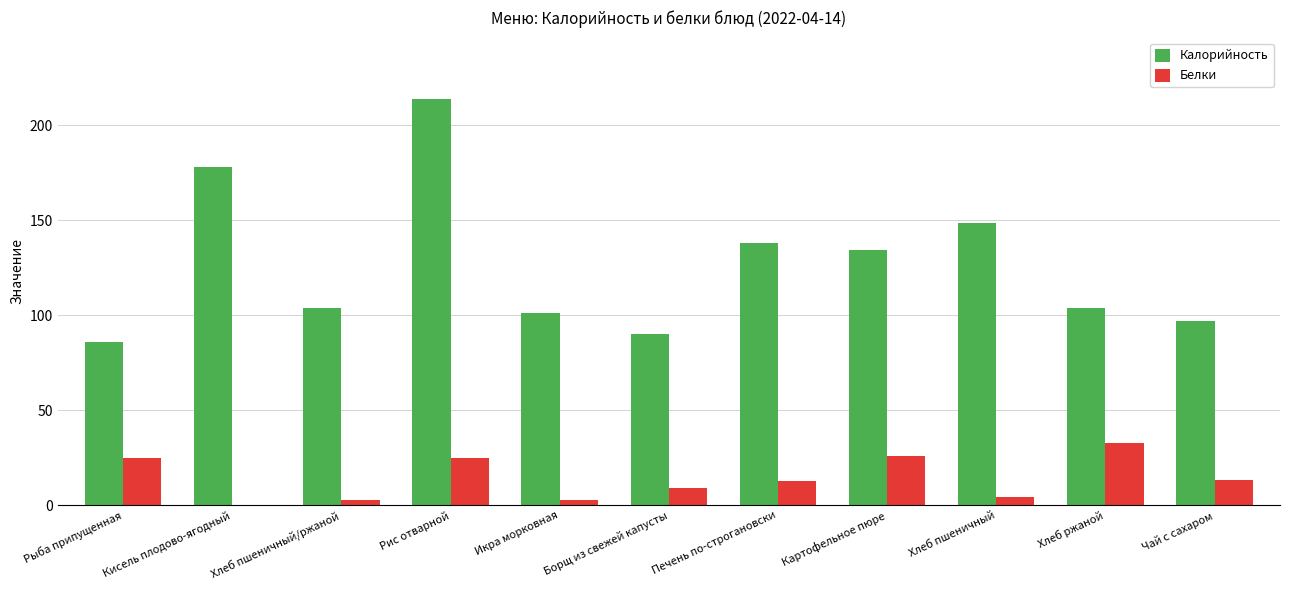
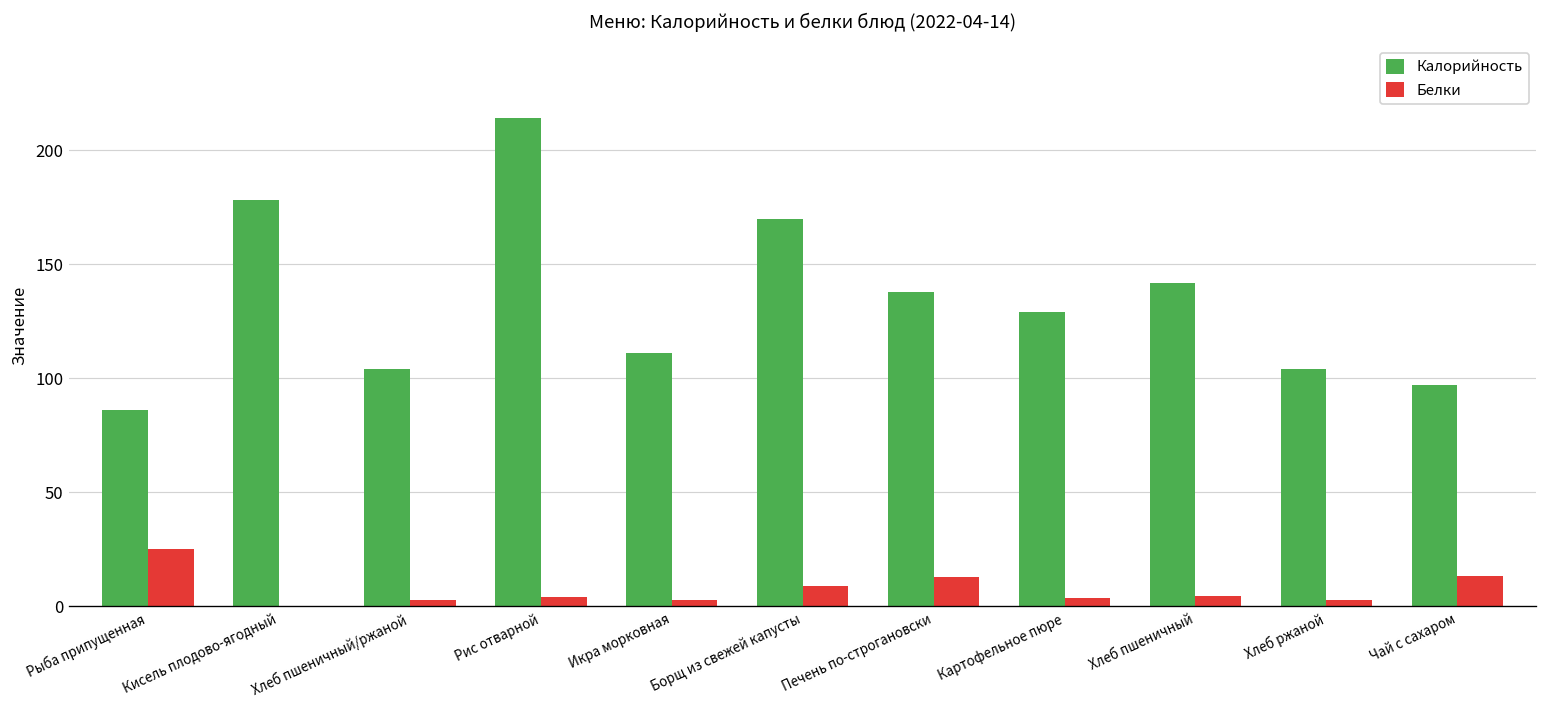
Белки, Рис отварной: 25 -> 4
Калорийность, Икра морковная: 101 -> 111
Калорийность, Борщ из свежей капусты: 90 -> 170
Калорийность, Картофельное пюре: 134 -> 129
Белки, Картофельное пюре: 26 -> 4
Калорийность, Хлеб пшеничный: 149 -> 142
Белки, Хлеб ржаной: 33 -> 3
